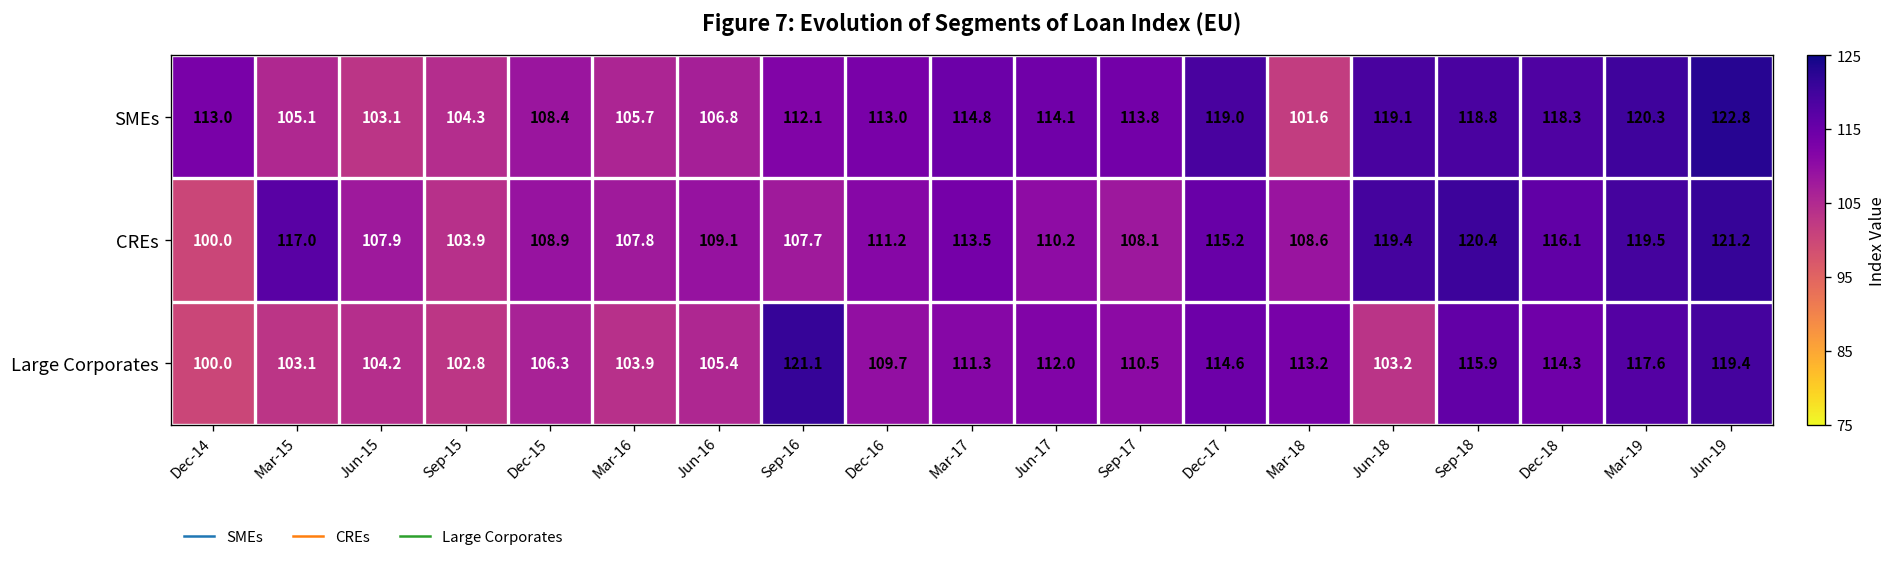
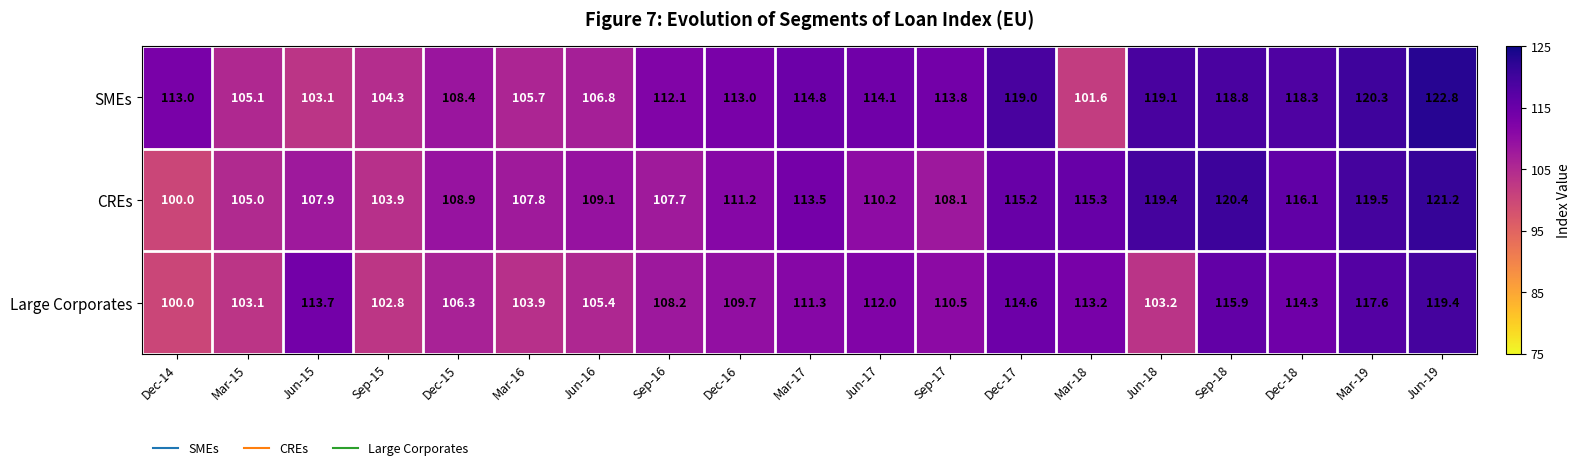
CREs, Mar-15: 117.0 -> 105.0
CREs, Mar-18: 108.6 -> 115.3
Large Corporates, Jun-15: 104.2 -> 113.7
Large Corporates, Sep-16: 121.1 -> 108.2
